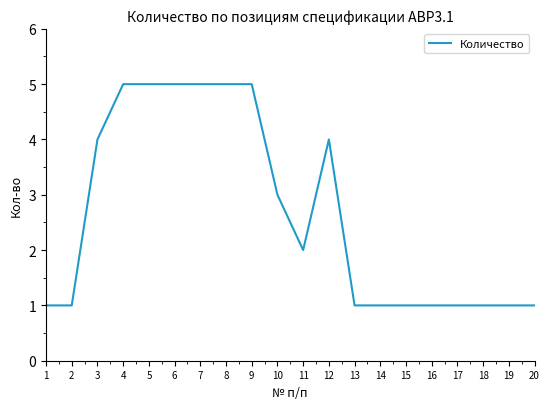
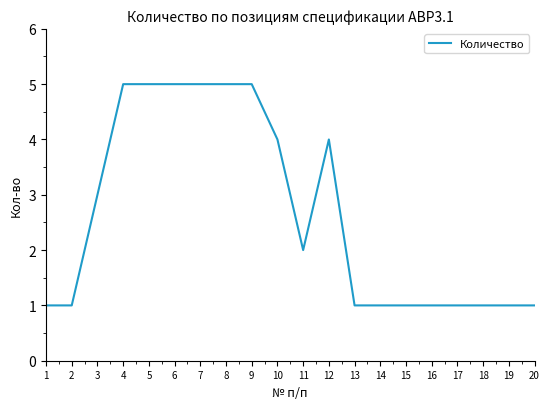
3: 4 -> 3
10: 3 -> 4
